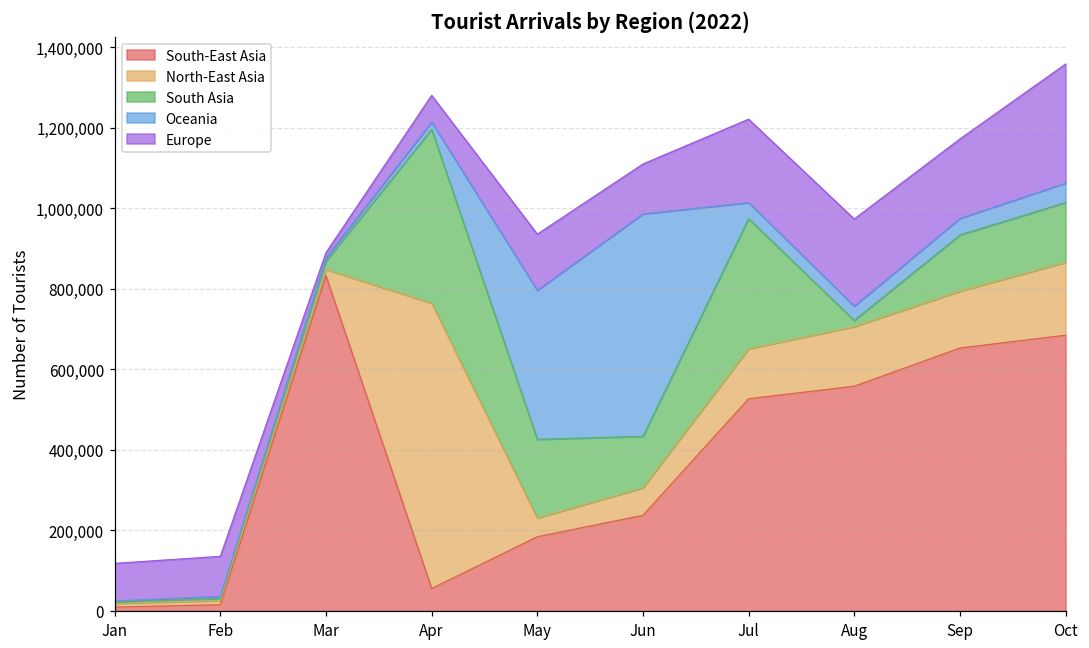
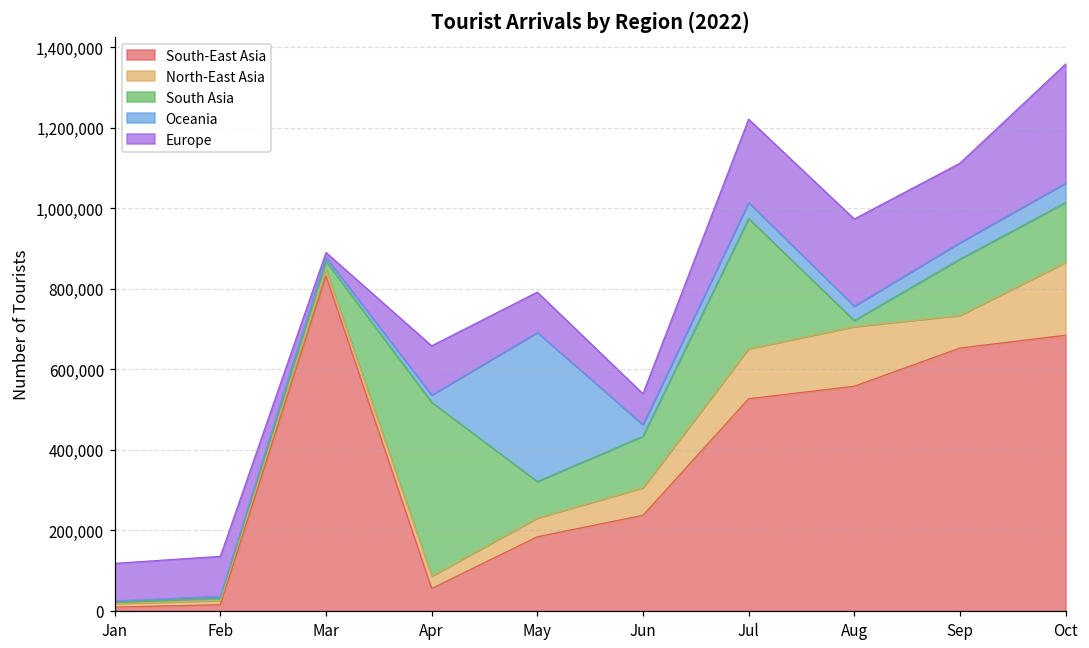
North-East Asia, Apr: 710,000 -> 30,000
Europe, Apr: 70,000 -> 120,000
South Asia, May: 200,000 -> 90,000
Europe, May: 140,000 -> 100,000
Oceania, Jun: 550,000 -> 30,000
Europe, Jun: 120,000 -> 80,000
North-East Asia, Sep: 140,000 -> 80,000
